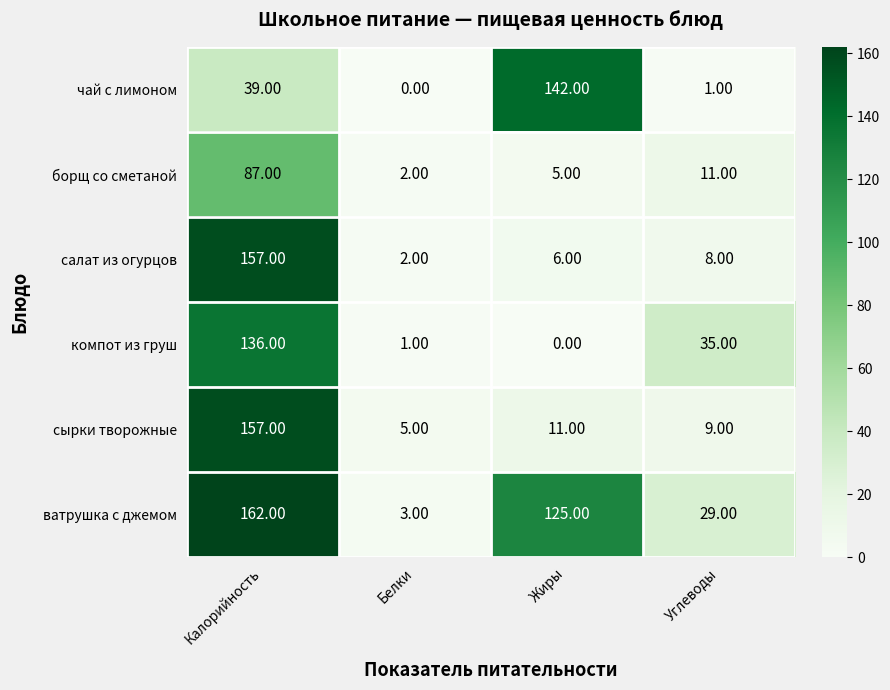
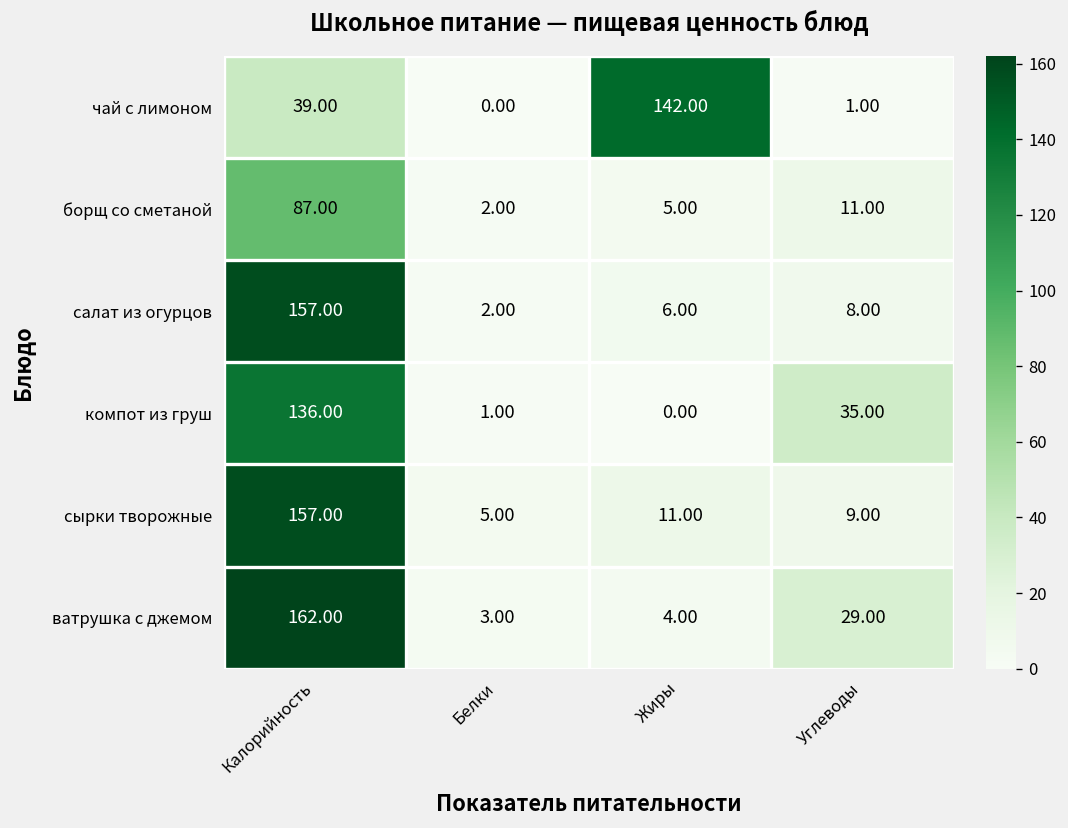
ватрушка с джемом, Жиры: 125.00 -> 4.00
